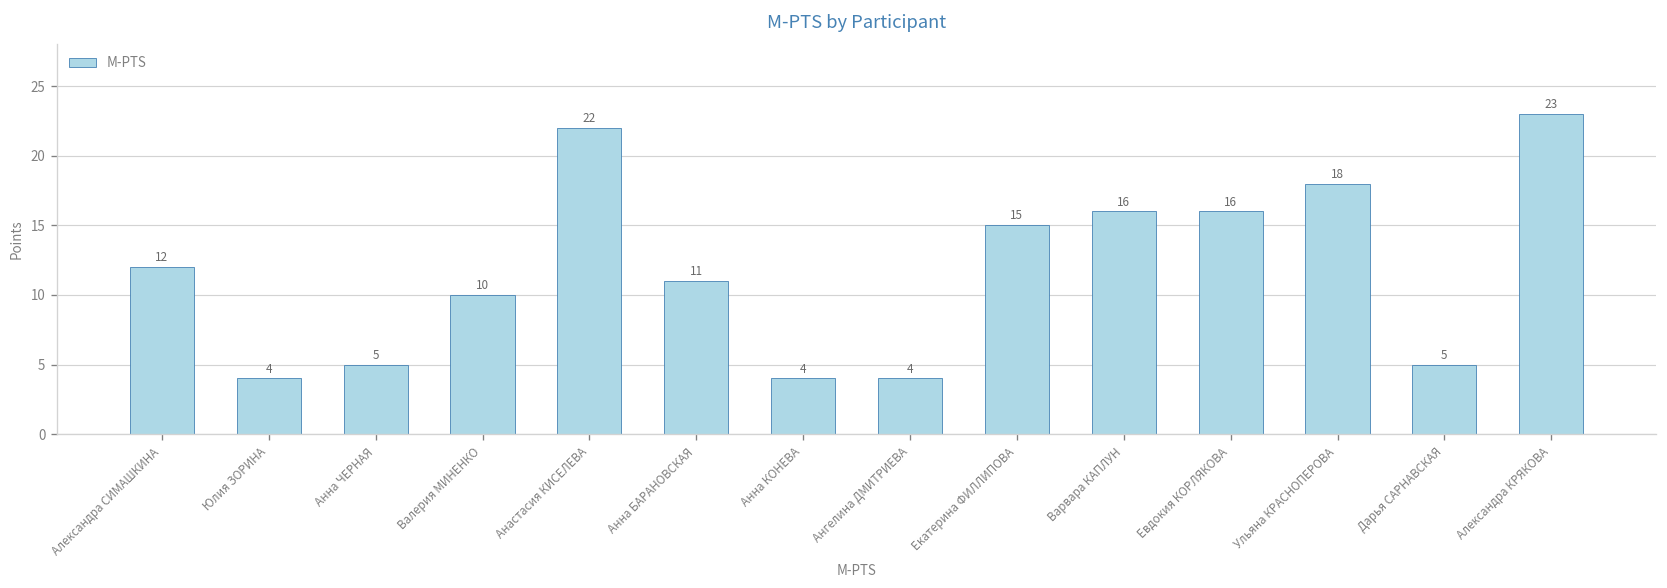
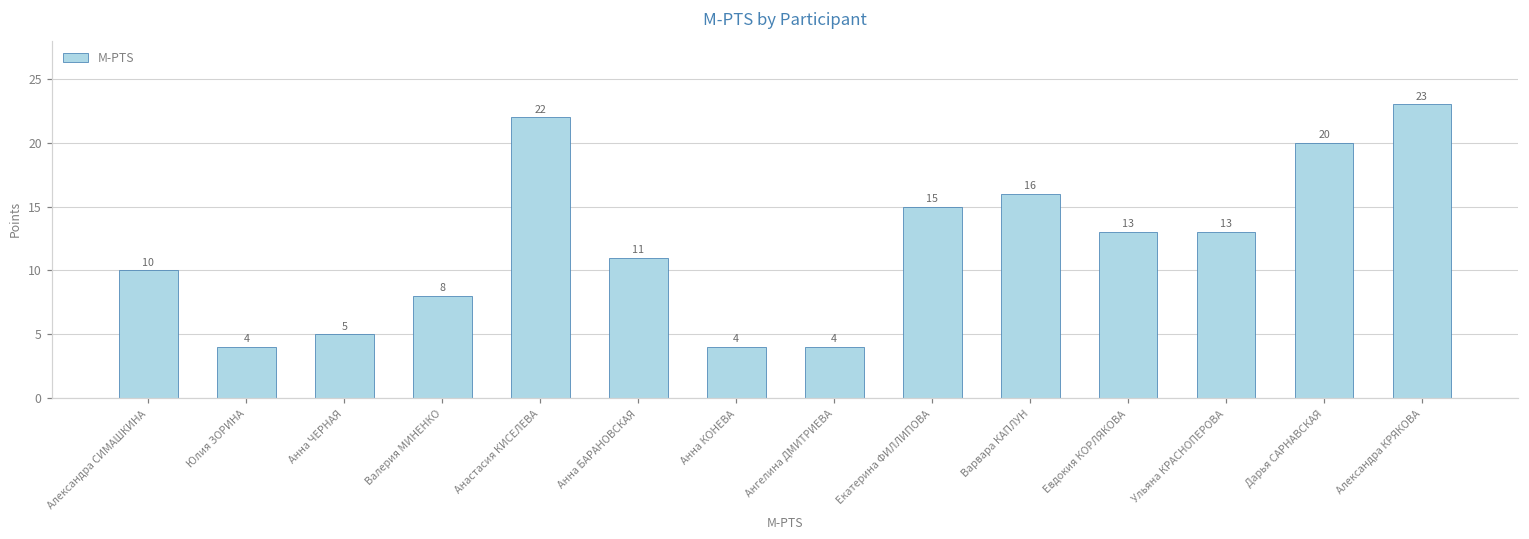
Александра СИМАШКИНА: 12 -> 10
Валерия МИНЕНКО: 10 -> 8
Евдокия КОРЛЯКОВА: 16 -> 13
Ульяна КРАСНОПЕРОВА: 18 -> 13
Дарья САРНАВСКАЯ: 5 -> 20
